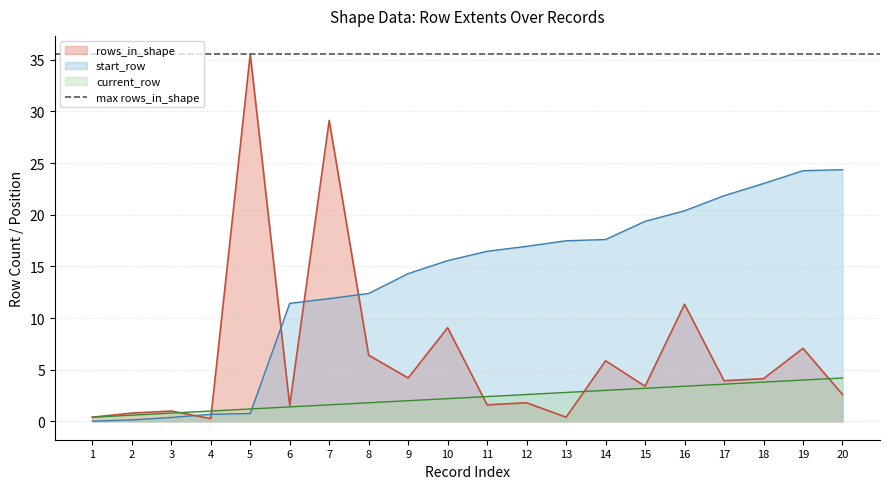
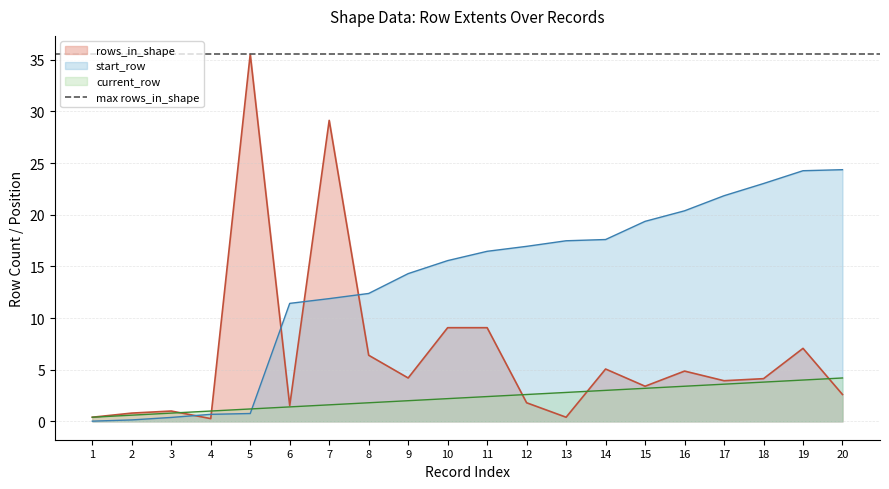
rows_in_shape, 11: 1.6 -> 9.1
rows_in_shape, 14: 5.9 -> 5.1
rows_in_shape, 16: 11.3 -> 4.9
